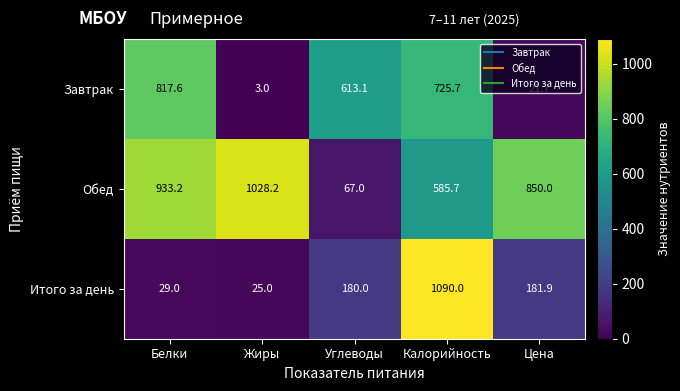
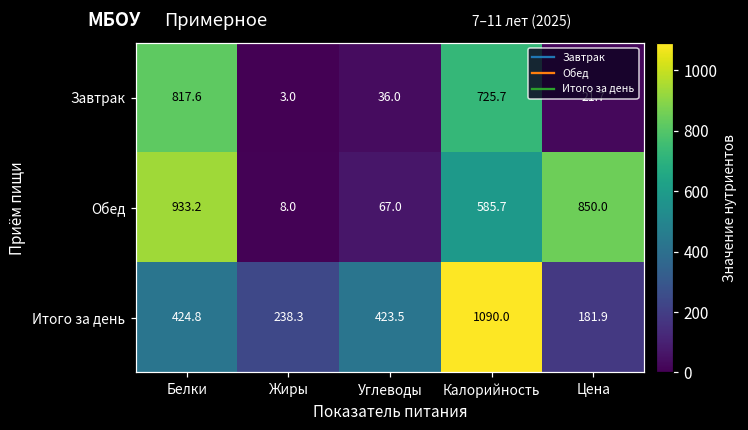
Завтрак, Углеводы: 613.1 -> 36.0
Обед, Жиры: 1028.2 -> 8.0
Итого за день, Белки: 29.0 -> 424.8
Итого за день, Жиры: 25.0 -> 238.3
Итого за день, Углеводы: 180.0 -> 423.5
